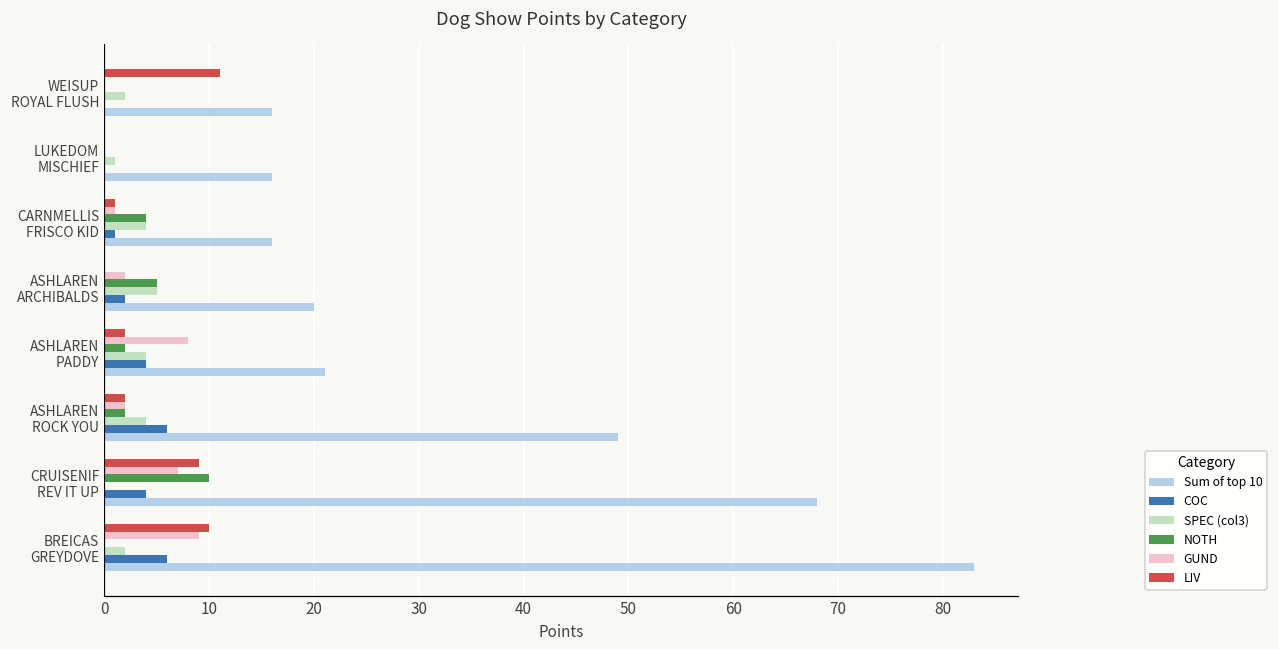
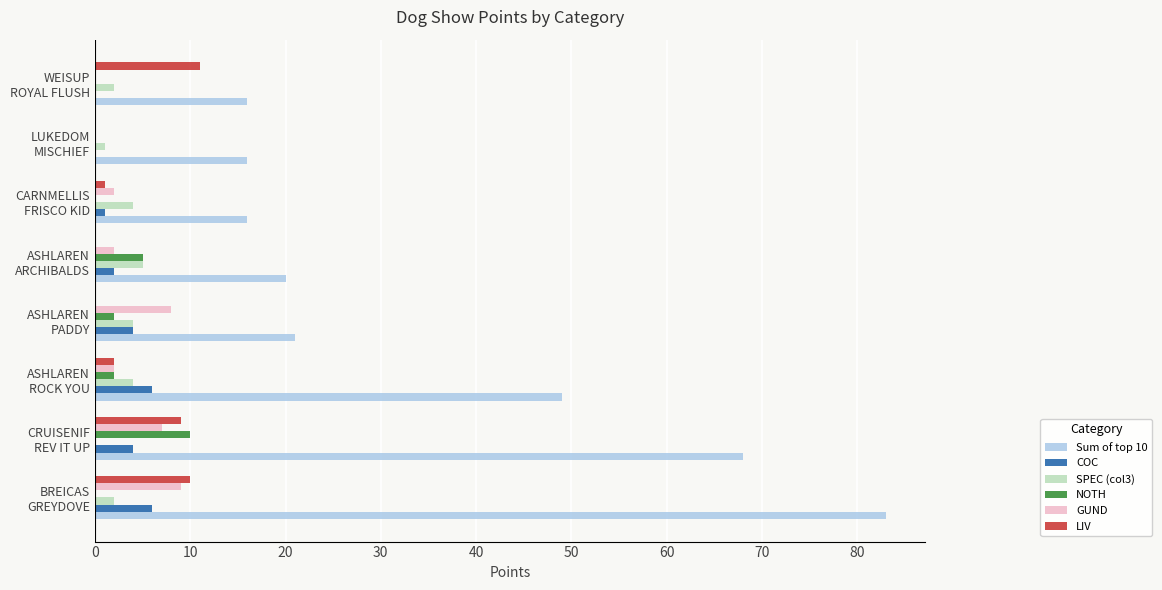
GUND, CARNMELLIS FRISCO KID: 1 -> 2
NOTH, CARNMELLIS FRISCO KID: 4 -> 0
LIV, ASHLAREN PADDY: 2 -> 0
